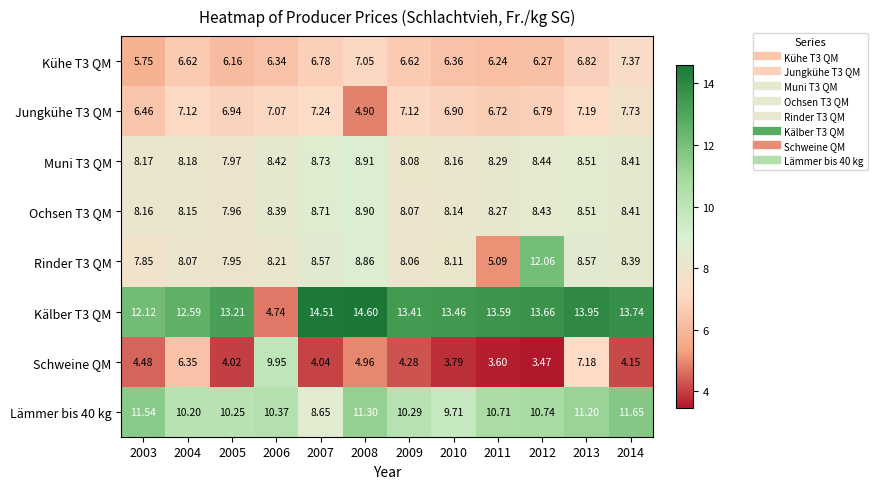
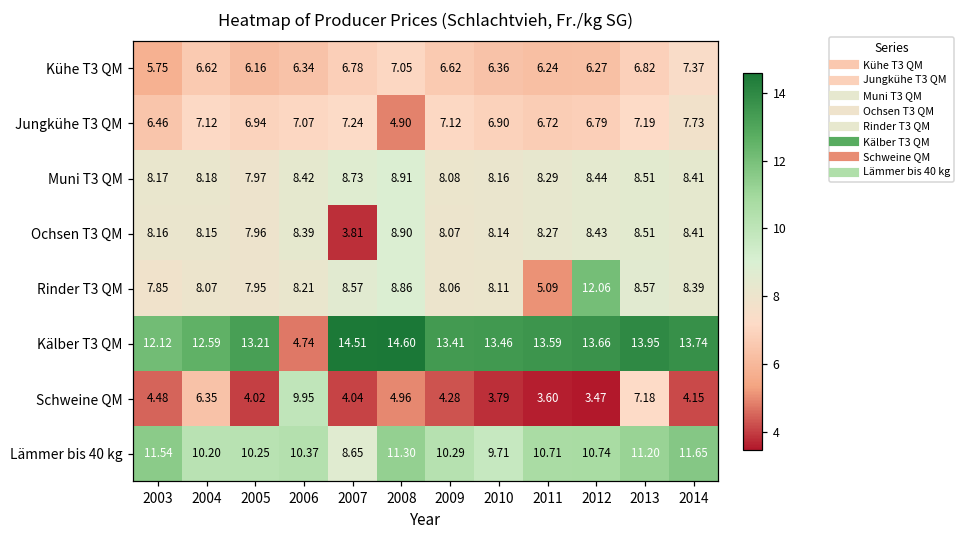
Ochsen T3 QM, 2007: 8.71 -> 3.81
